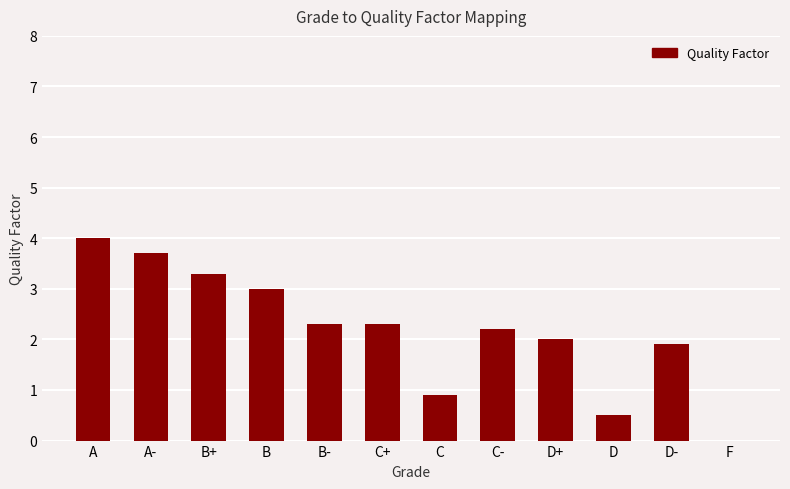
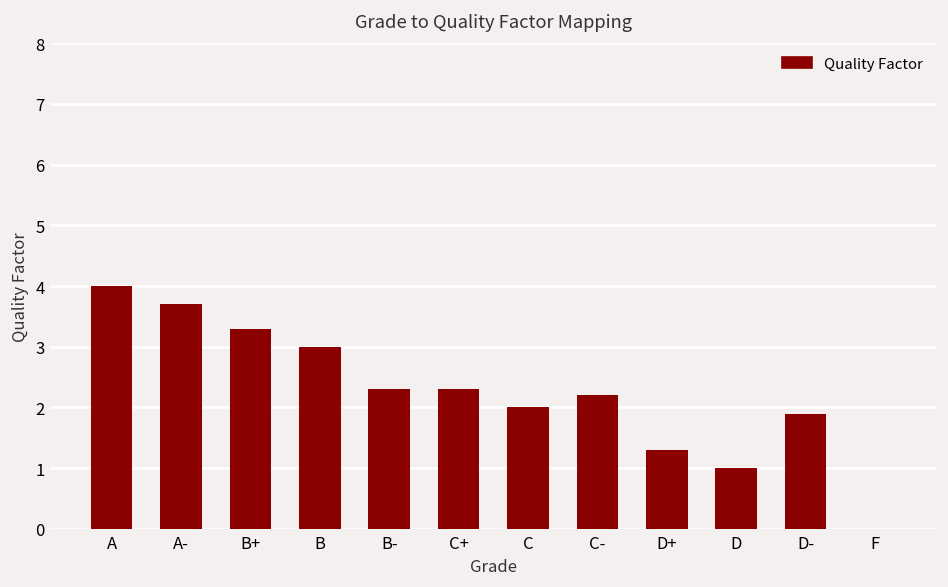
C: 0.9 -> 2.0
D+: 2.0 -> 1.3
D: 0.5 -> 1.0
